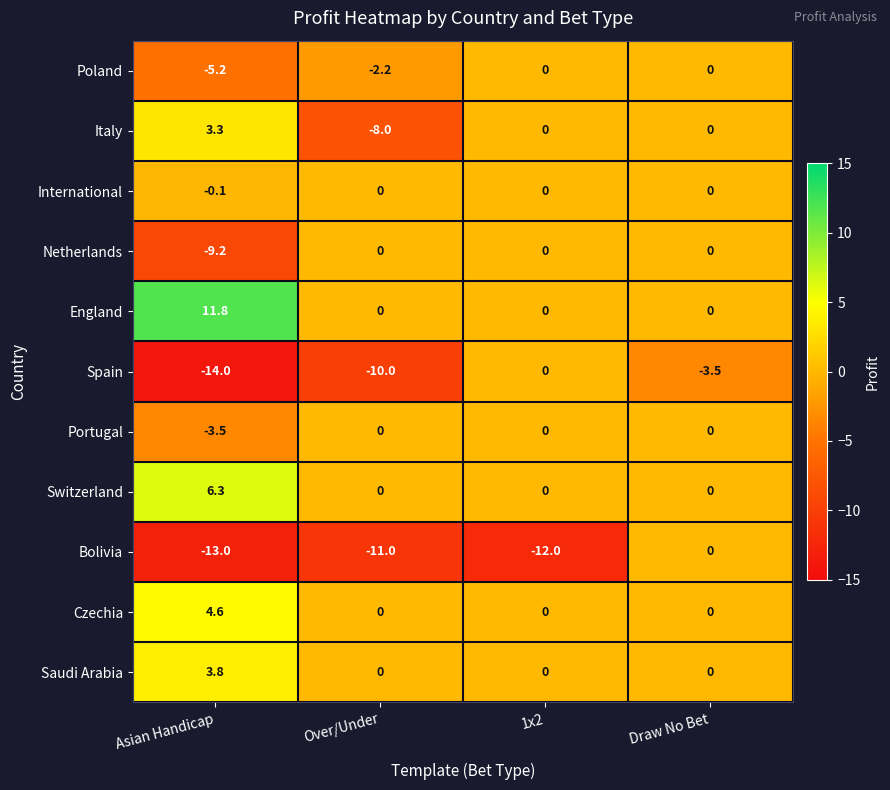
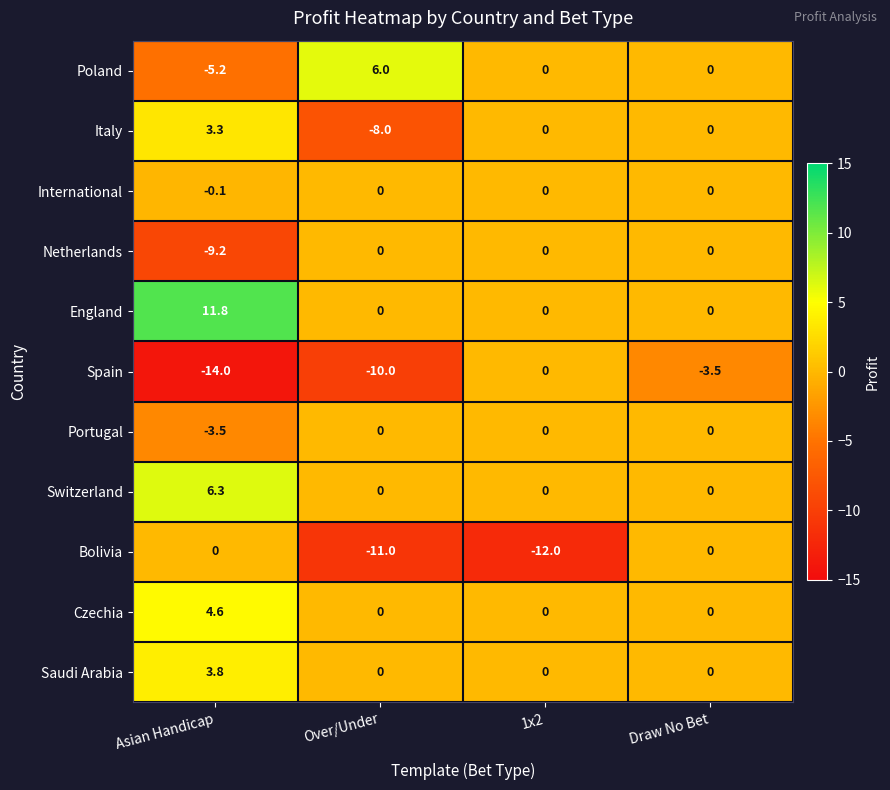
Poland, Over/Under: -2.2 -> 6.0
Bolivia, Asian Handicap: -13.0 -> 0
